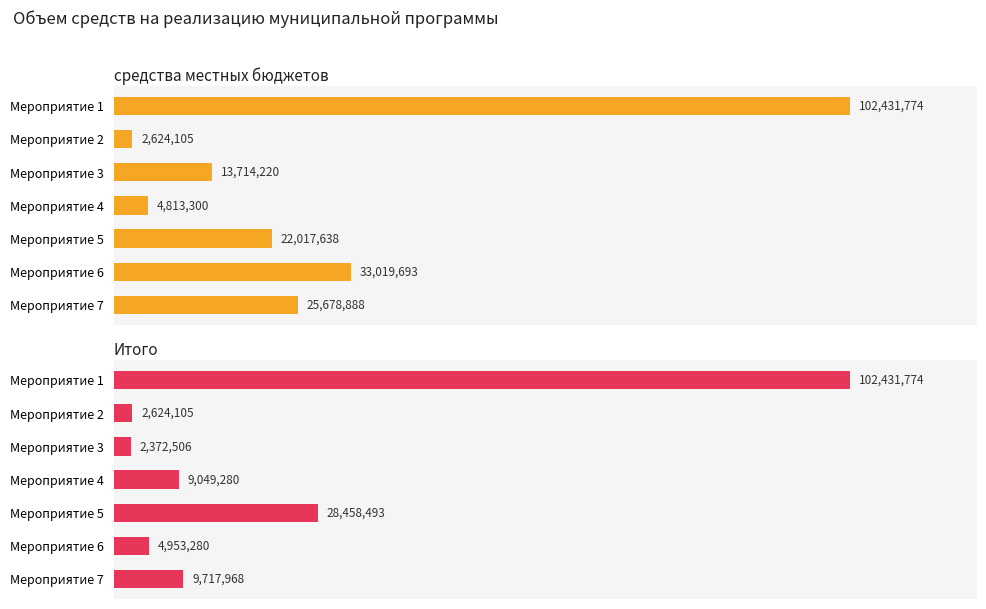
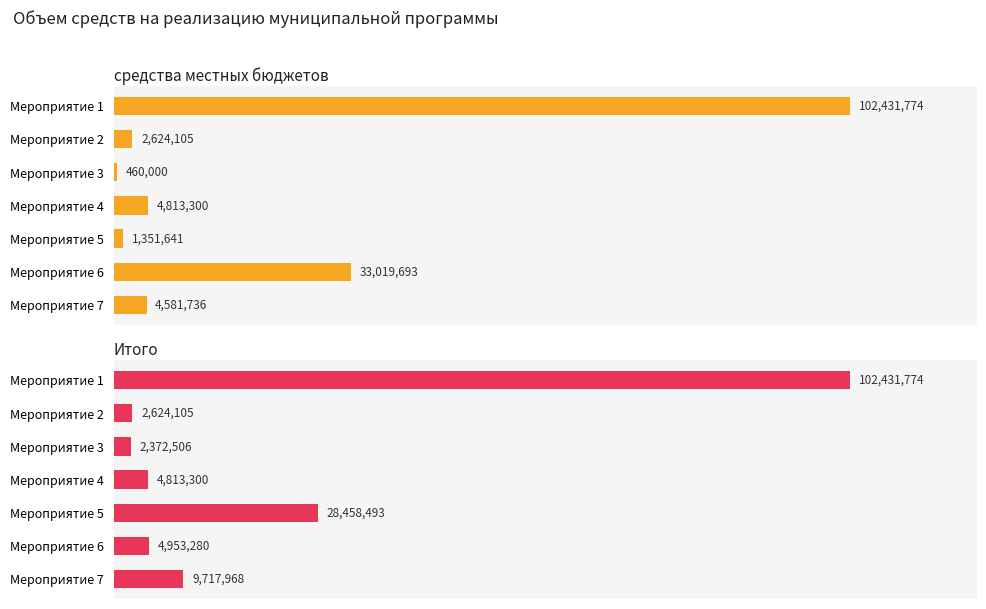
средства местных бюджетов, Мероприятие 3: 13,714,220 -> 460,000
средства местных бюджетов, Мероприятие 5: 22,017,638 -> 1,351,641
средства местных бюджетов, Мероприятие 7: 25,678,888 -> 4,581,736
Итого, Мероприятие 4: 9,049,280 -> 4,813,300
